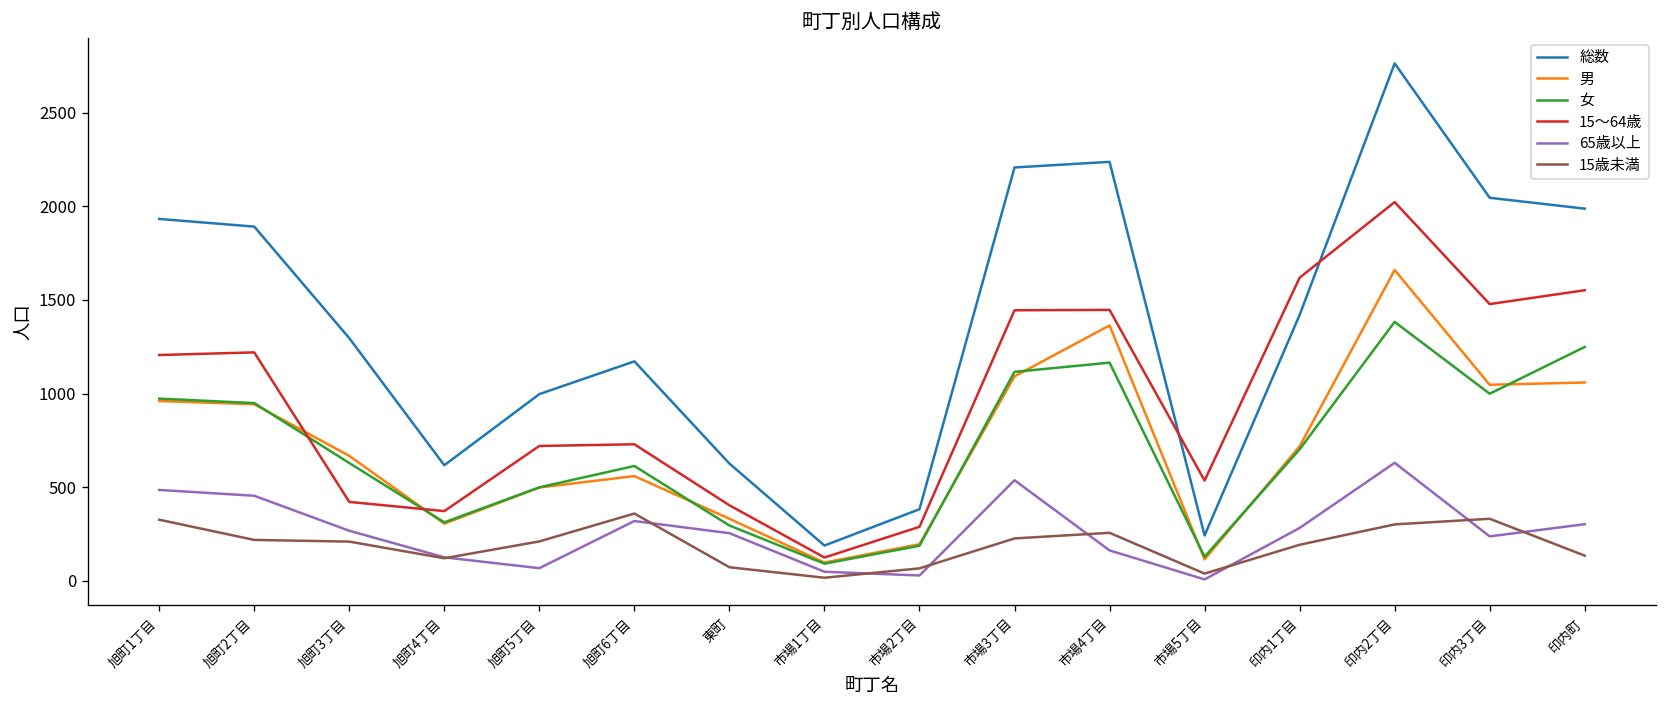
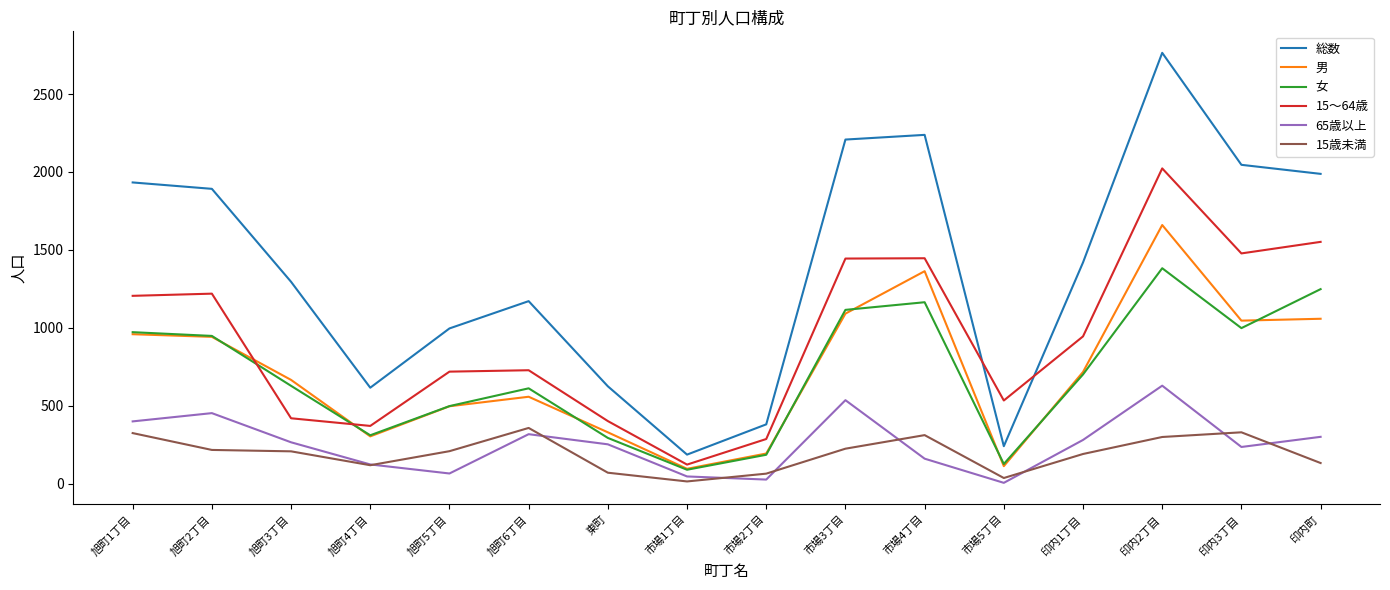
65歳以上, 旭町1丁目: 490 -> 400
15歳未満, 市場4丁目: 260 -> 310
15～64歳, 印内1丁目: 1620 -> 950
